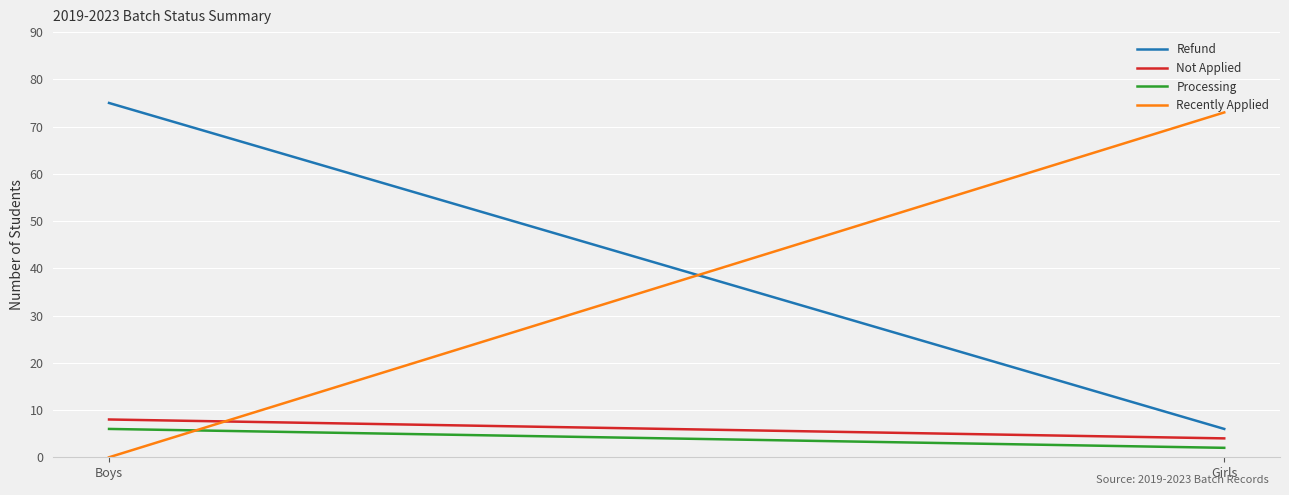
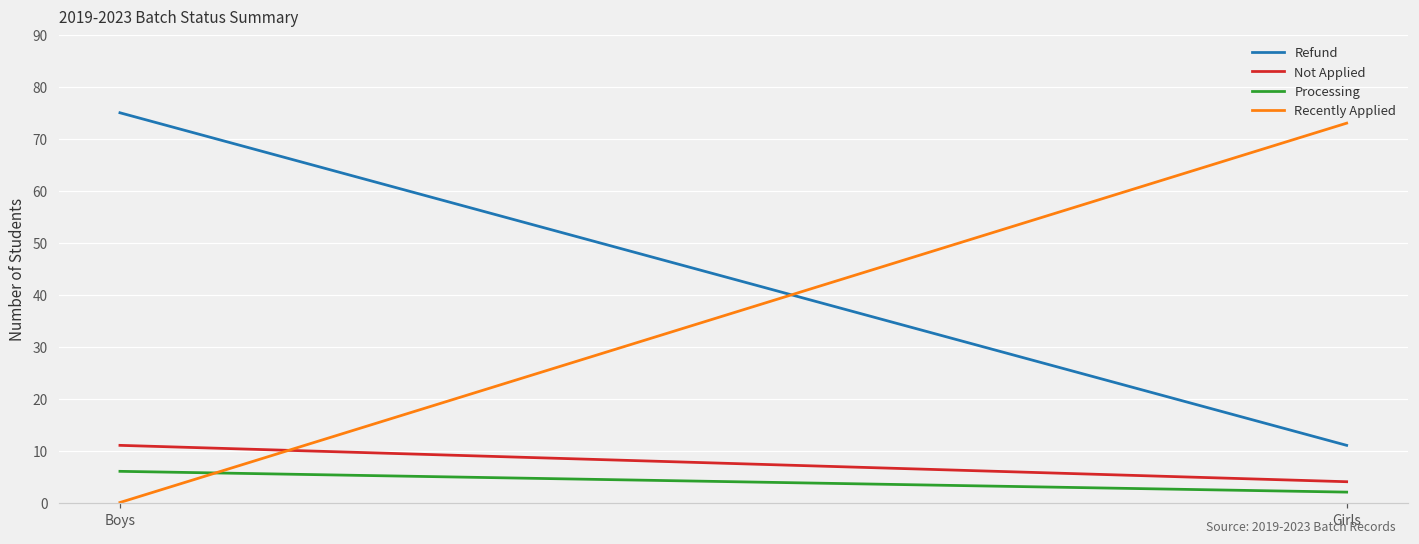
Not Applied, Boys: 8 -> 11
Refund, Girls: 6 -> 11
